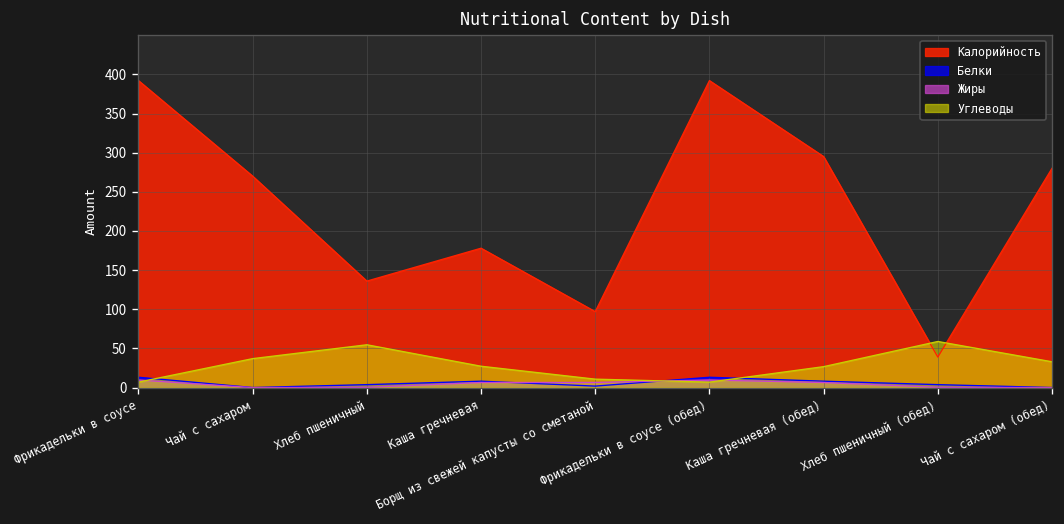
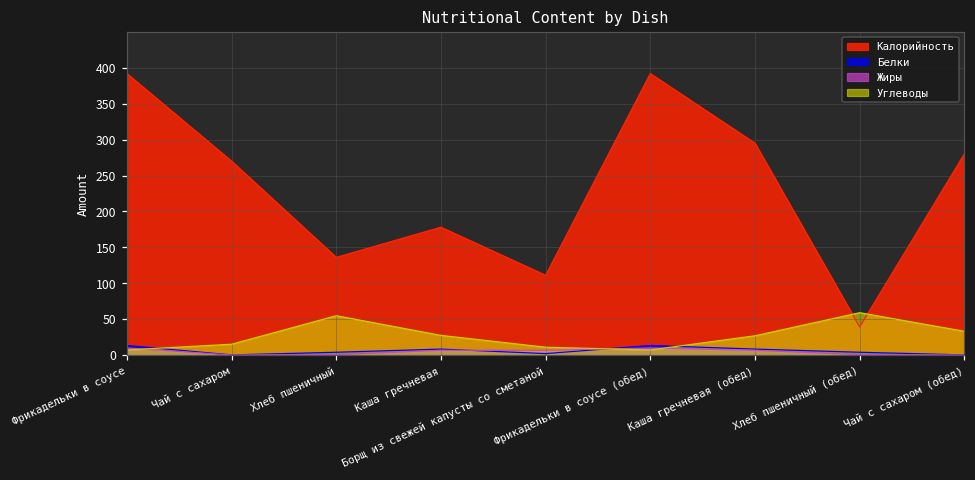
Углеводы, Чай с сахаром: 40 -> 20
Калорийность, Борщ из свежей капусты со сметаной: 100 -> 110
